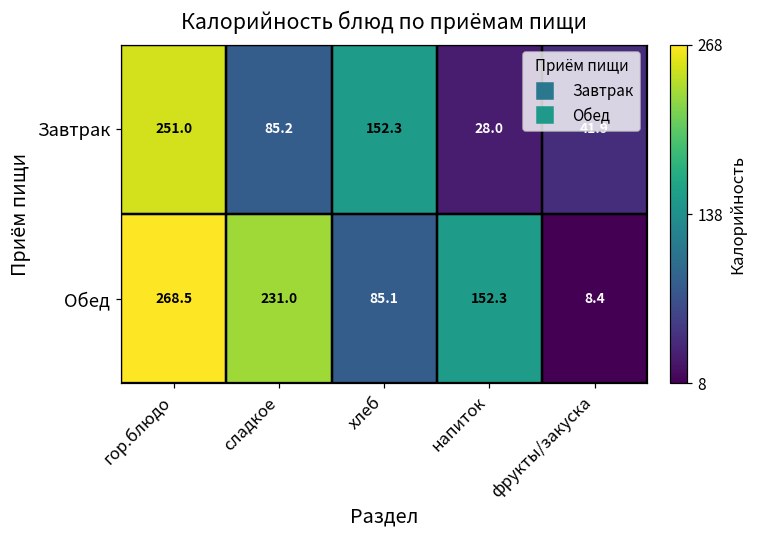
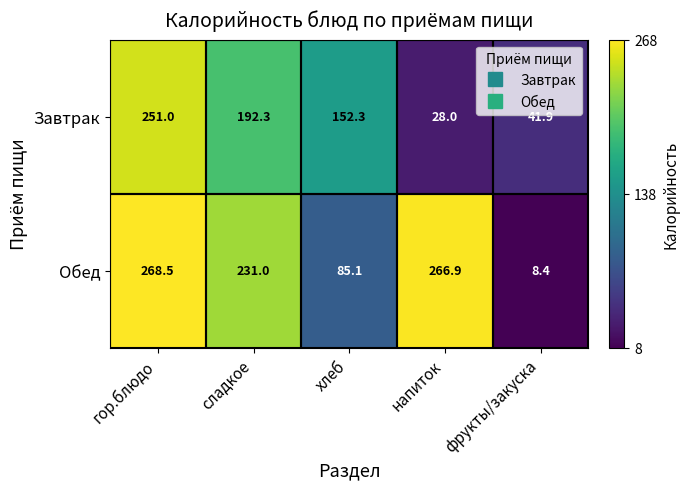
Завтрак, сладкое: 85.2 -> 192.3
Обед, напиток: 152.3 -> 266.9
